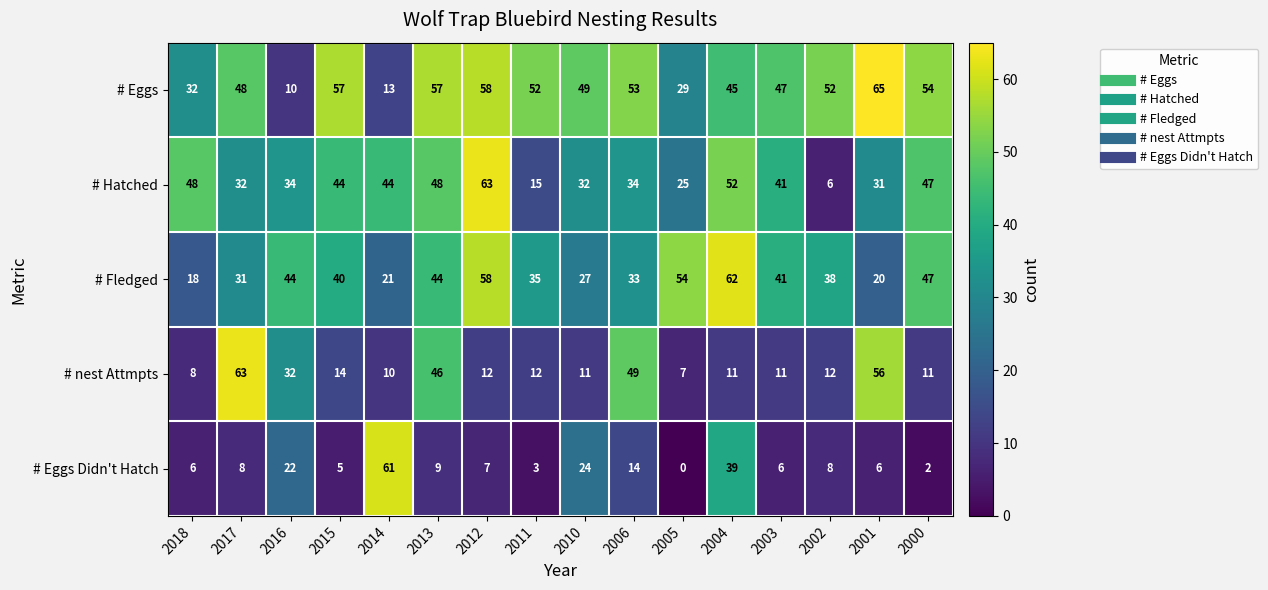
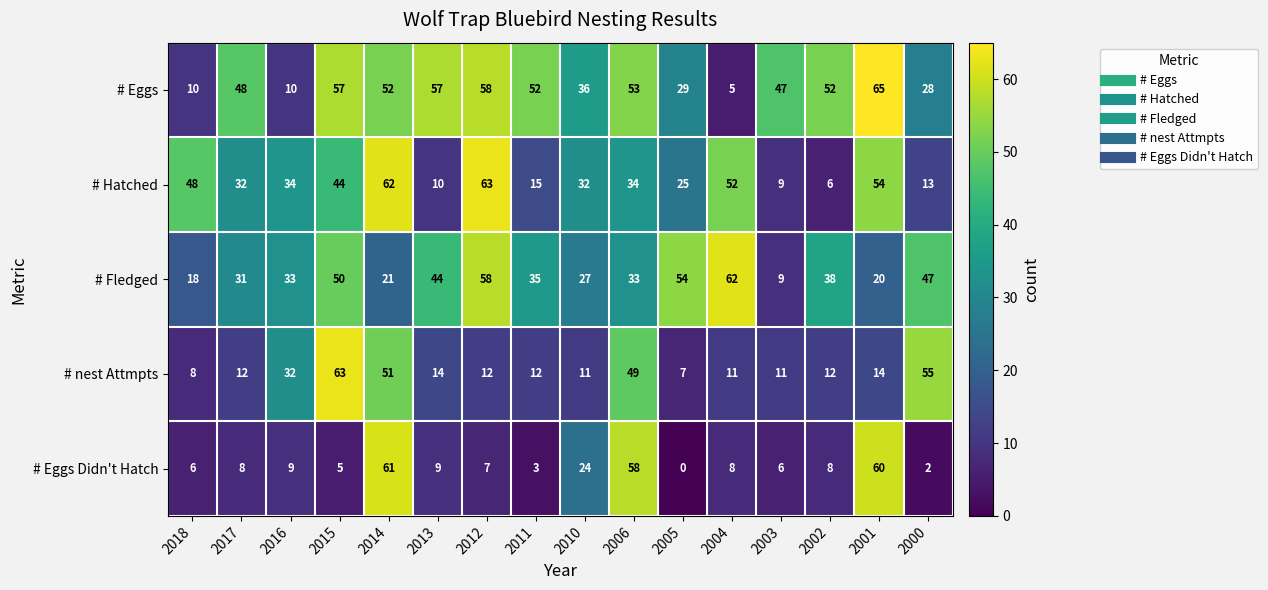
# Eggs, 2018: 32 -> 10
# Eggs, 2014: 13 -> 52
# Eggs, 2010: 49 -> 36
# Eggs, 2004: 45 -> 5
# Eggs, 2000: 54 -> 28
# Hatched, 2014: 44 -> 62
# Hatched, 2013: 48 -> 10
# Hatched, 2003: 41 -> 9
# Hatched, 2001: 31 -> 54
# Hatched, 2000: 47 -> 13
# Fledged, 2016: 44 -> 33
# Fledged, 2015: 40 -> 50
# Fledged, 2003: 41 -> 9
# nest Attmpts, 2017: 63 -> 12
# nest Attmpts, 2015: 14 -> 63
# nest Attmpts, 2014: 10 -> 51
# nest Attmpts, 2013: 46 -> 14
# nest Attmpts, 2001: 56 -> 14
# nest Attmpts, 2000: 11 -> 55
# Eggs Didn't Hatch, 2016: 22 -> 9
# Eggs Didn't Hatch, 2006: 14 -> 58
# Eggs Didn't Hatch, 2004: 39 -> 8
# Eggs Didn't Hatch, 2001: 6 -> 60
